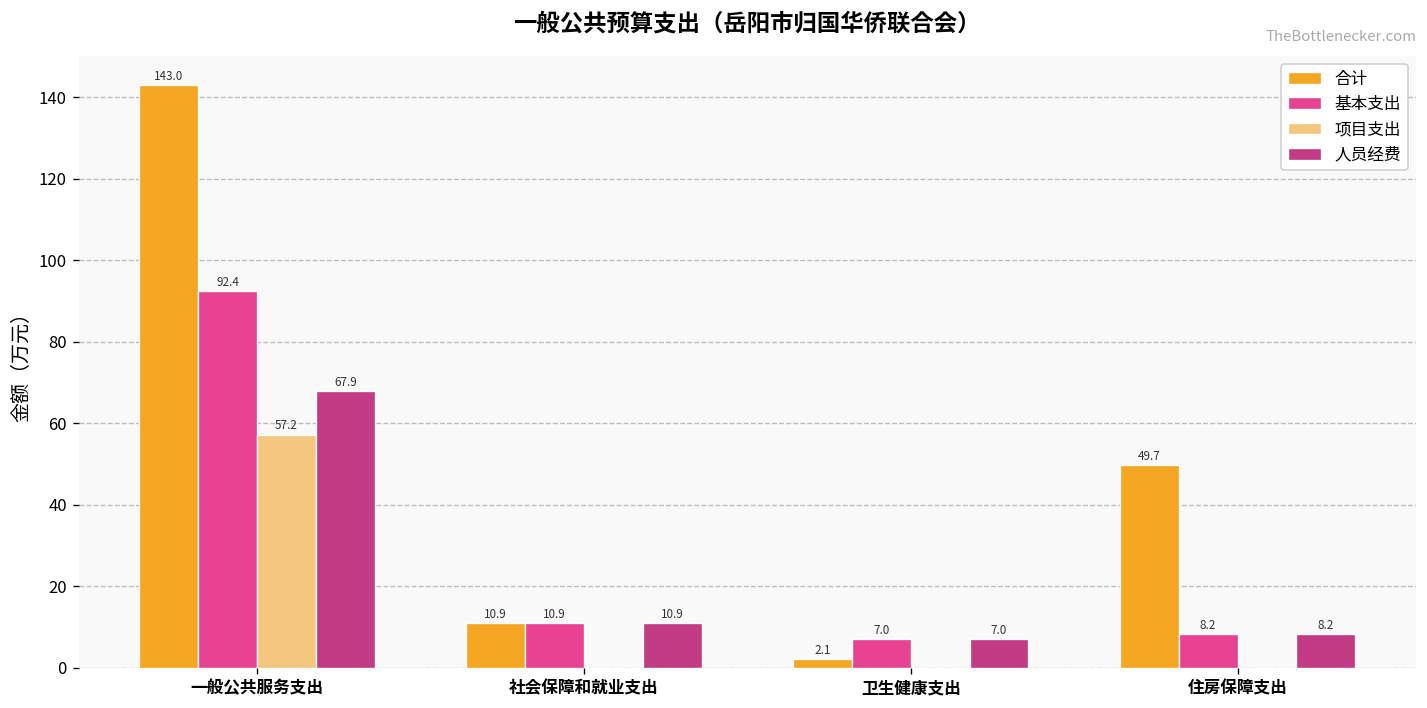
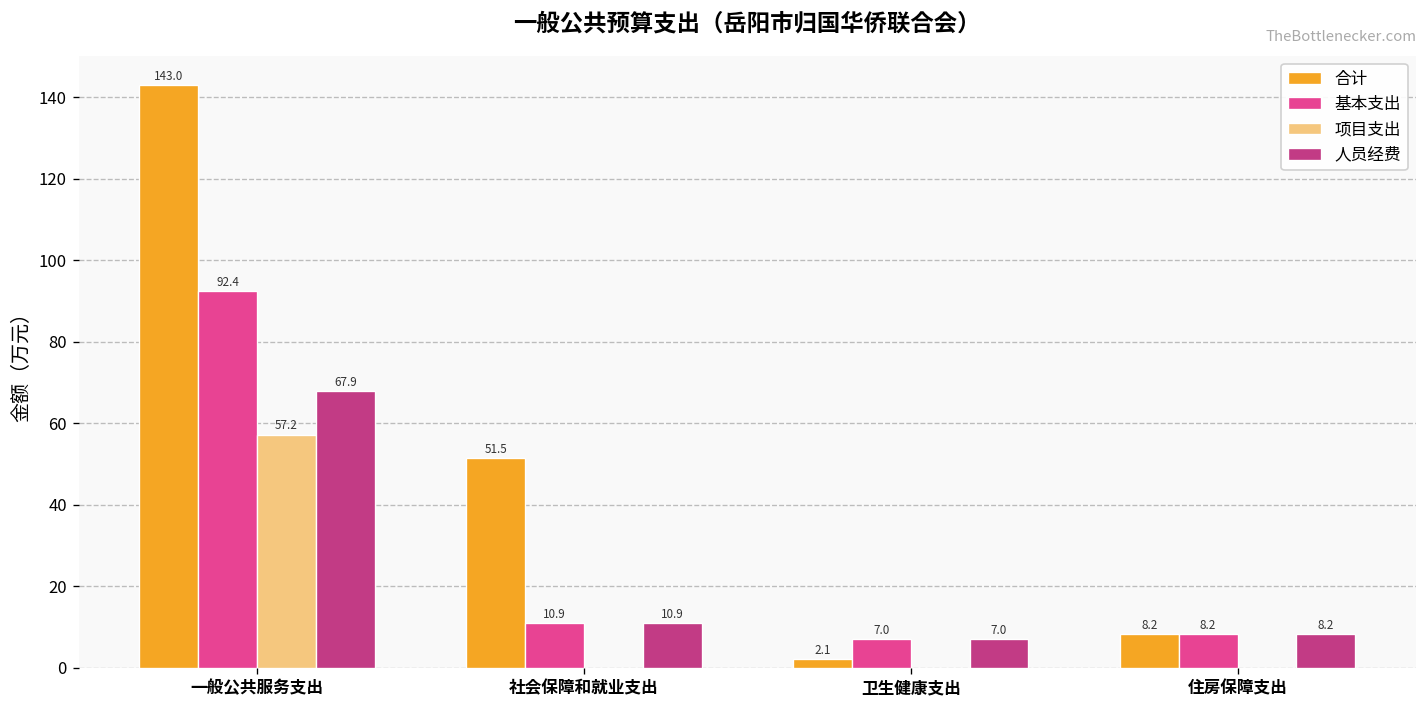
合计, 社会保障和就业支出: 10.9 -> 51.5
合计, 住房保障支出: 49.7 -> 8.2
